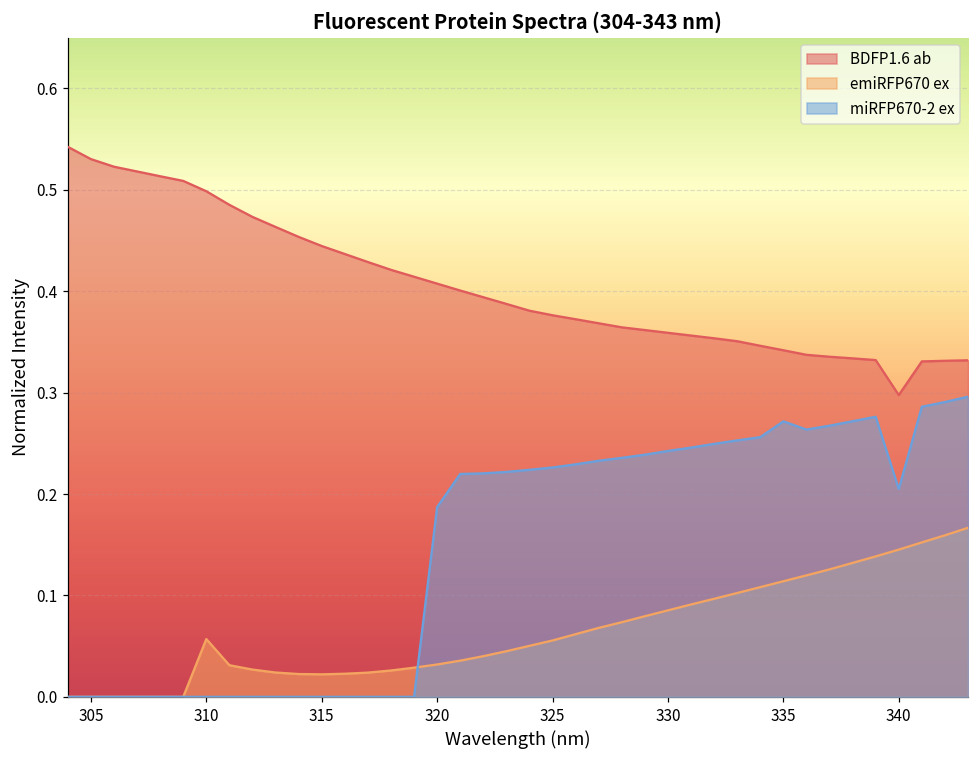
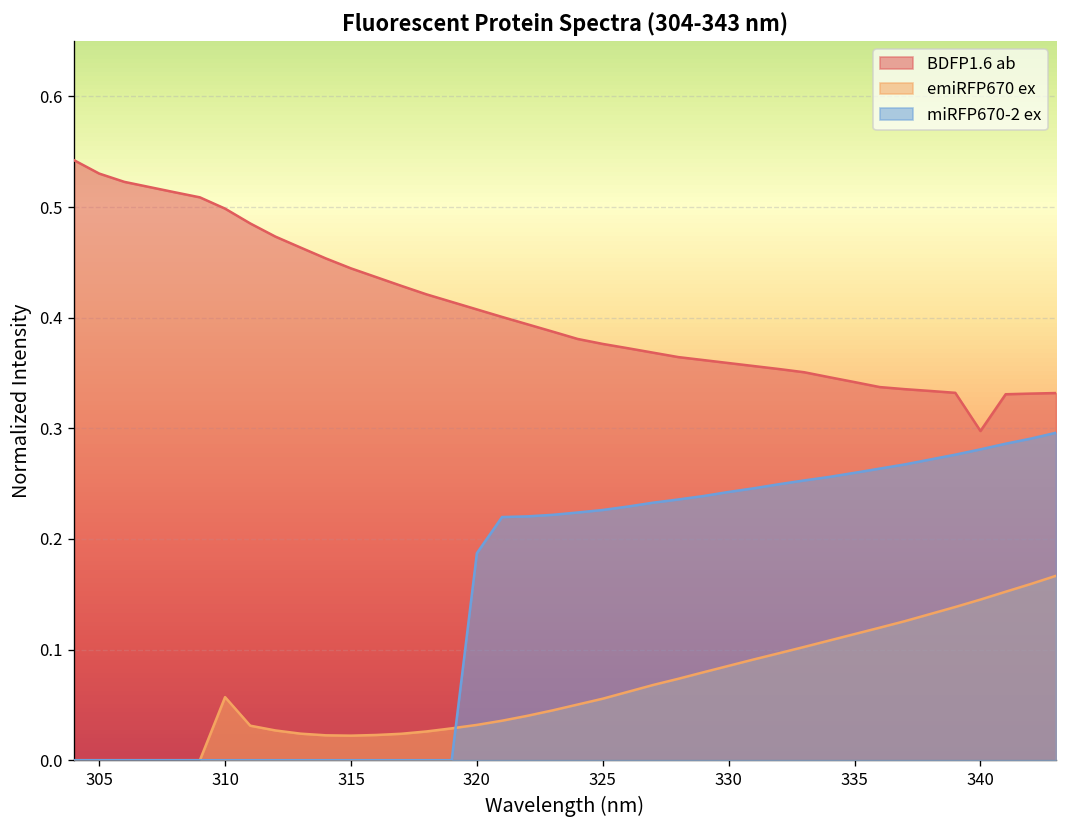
miRFP670-2 ex, 335: 0.27 -> 0.26
miRFP670-2 ex, 340: 0.21 -> 0.28
